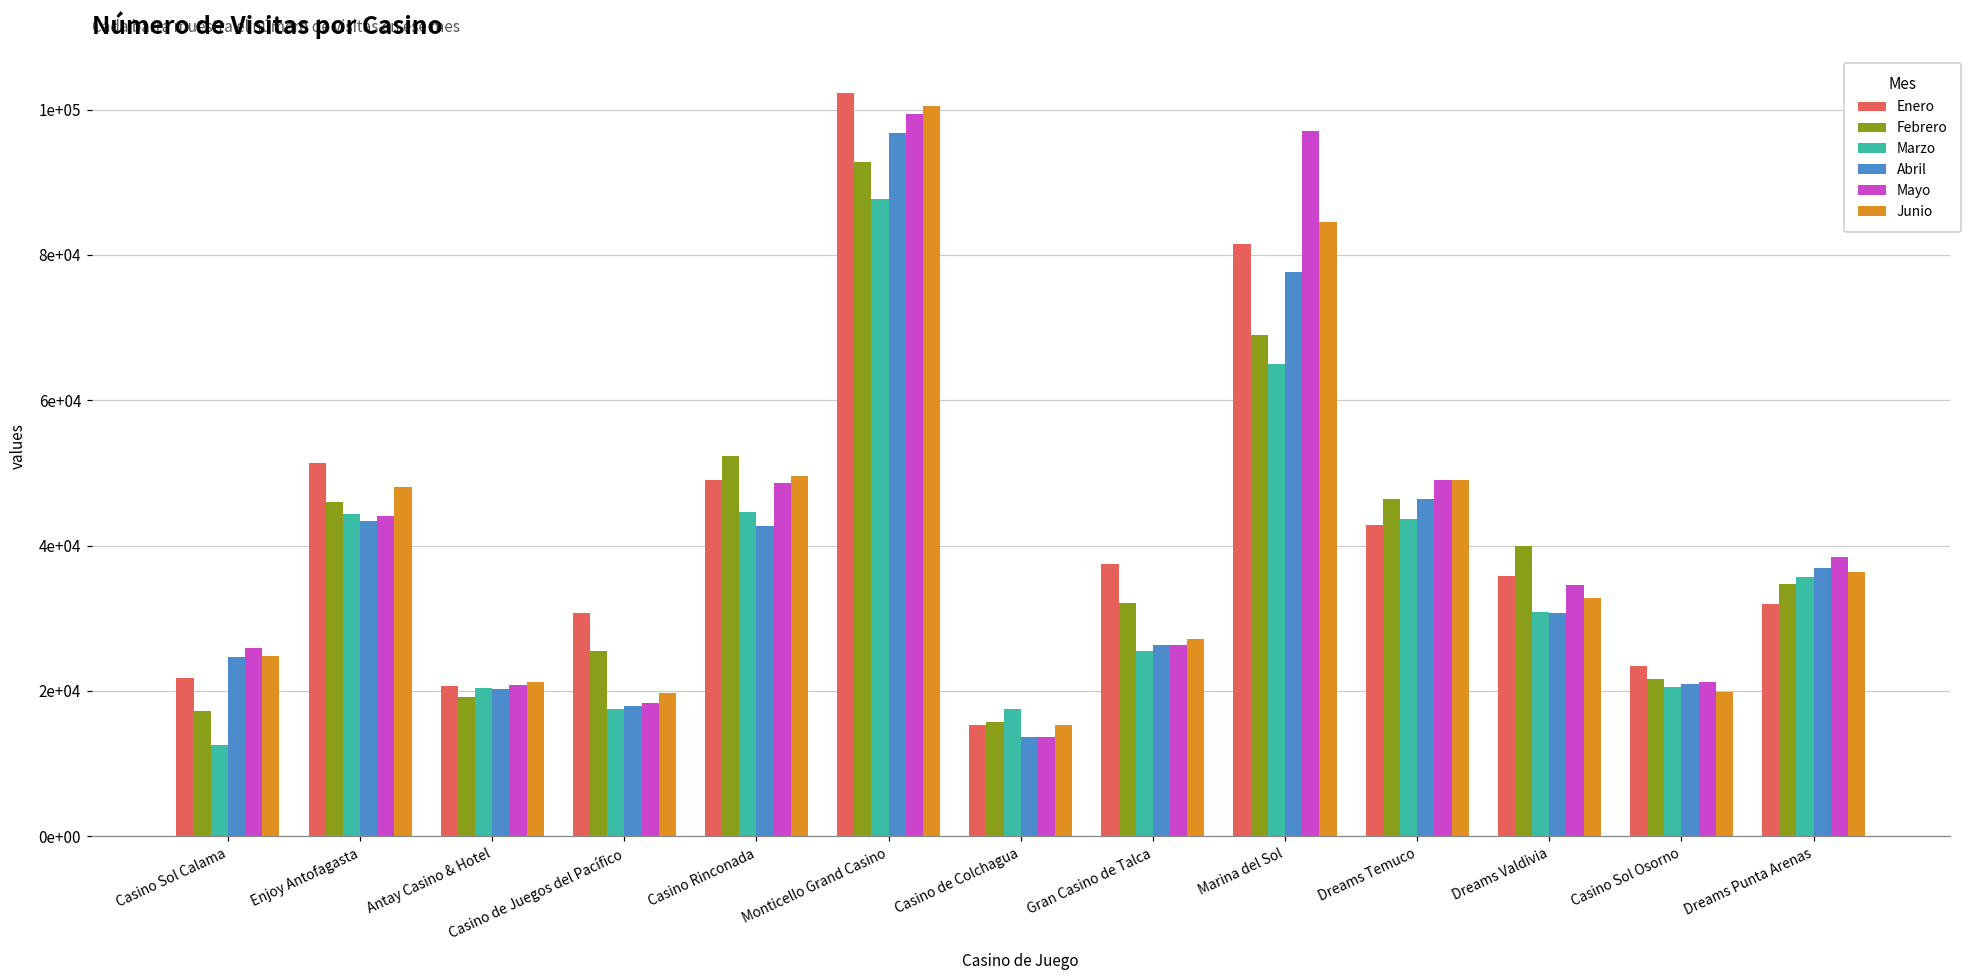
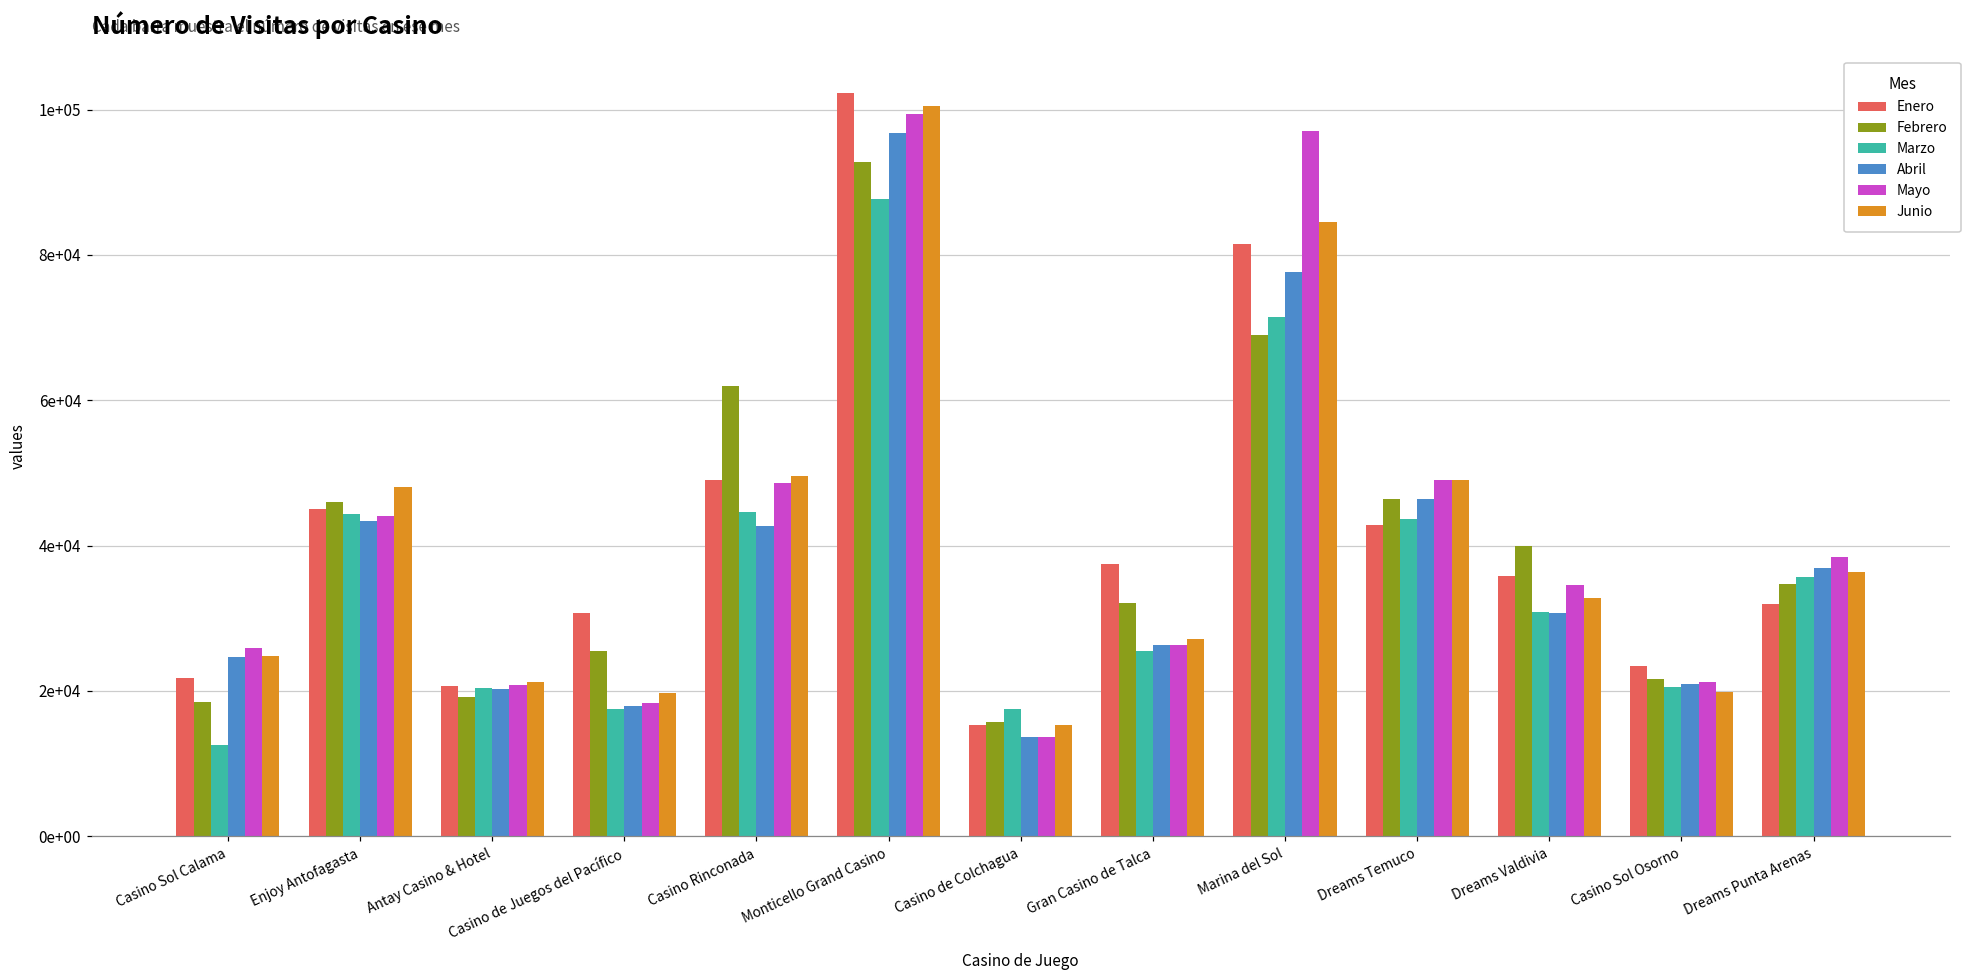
Febrero, Casino Sol Calama: 17000 -> 18000
Enero, Enjoy Antofagasta: 51000 -> 45000
Febrero, Casino Rinconada: 52000 -> 62000
Marzo, Marina del Sol: 65000 -> 72000
